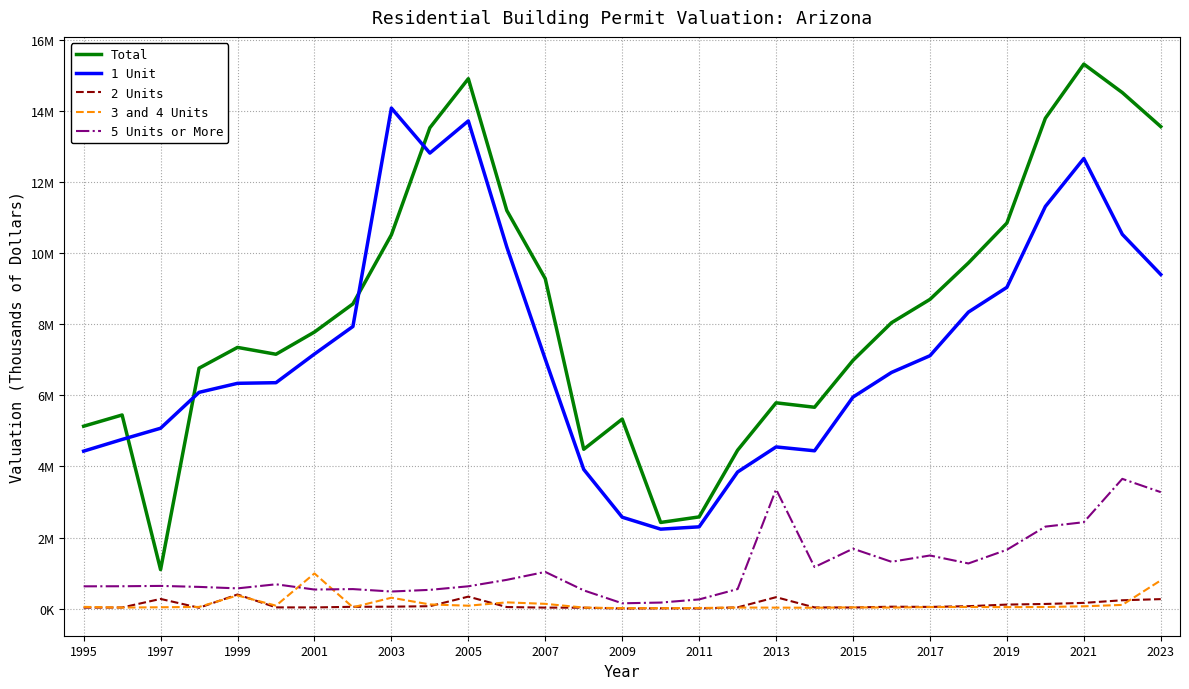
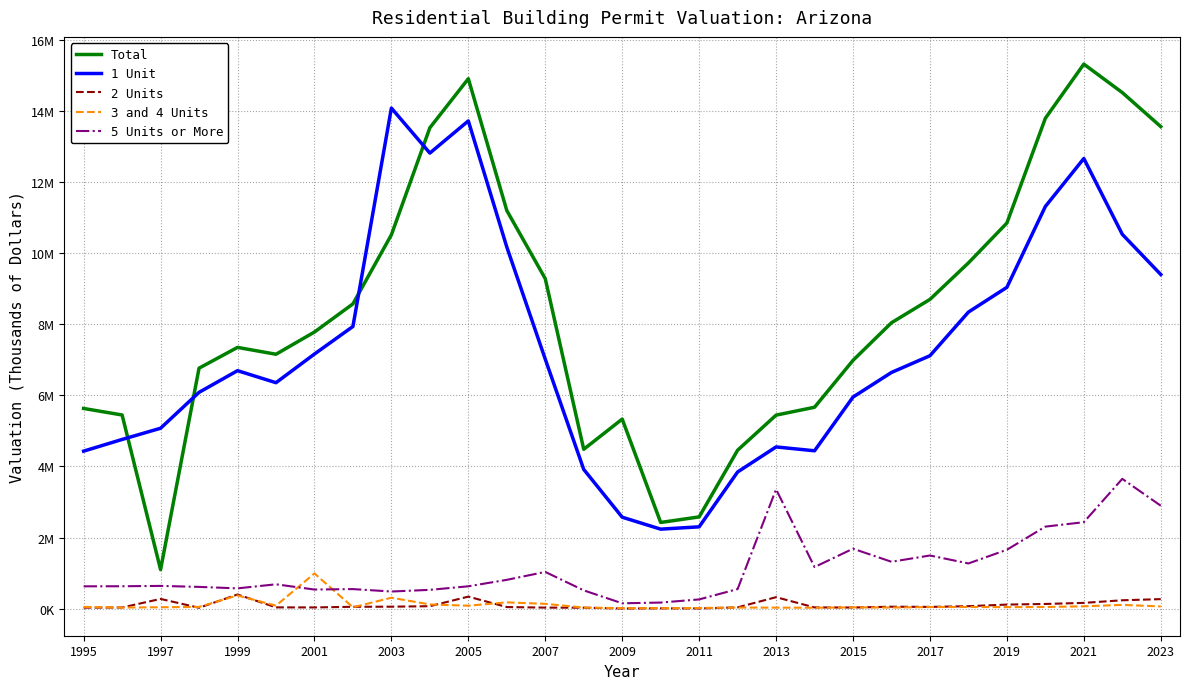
Total, 1995: 5100000 -> 5600000
1 Unit, 1999: 6300000 -> 6700000
Total, 2013: 5800000 -> 5400000
3 and 4 Units, 2023: 800000 -> 100000
5 Units or More, 2023: 3300000 -> 2900000
